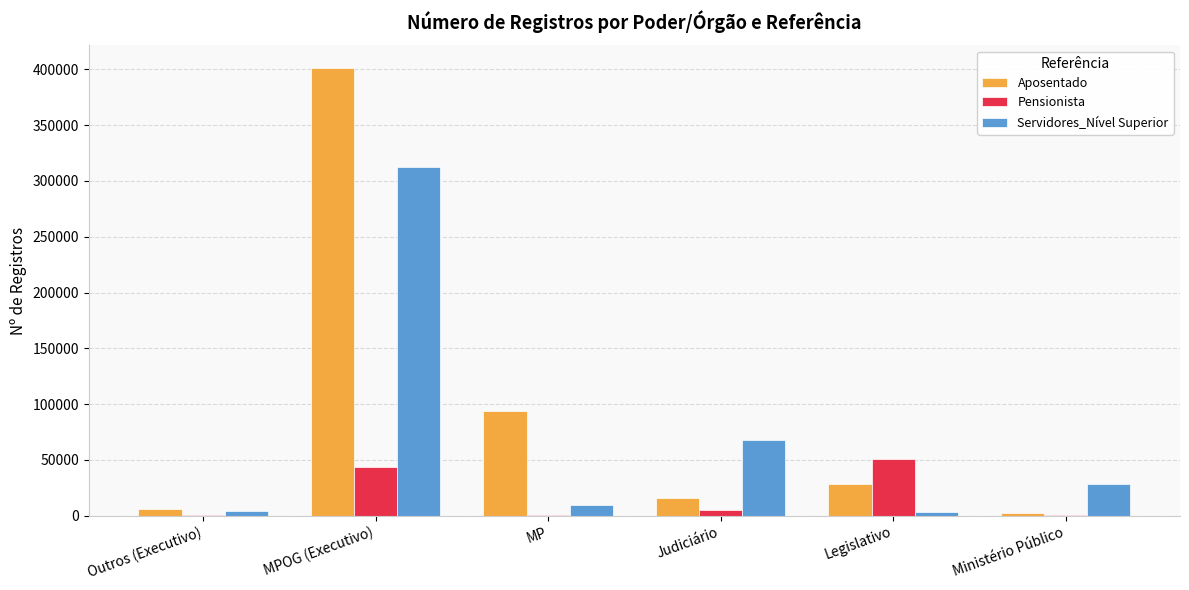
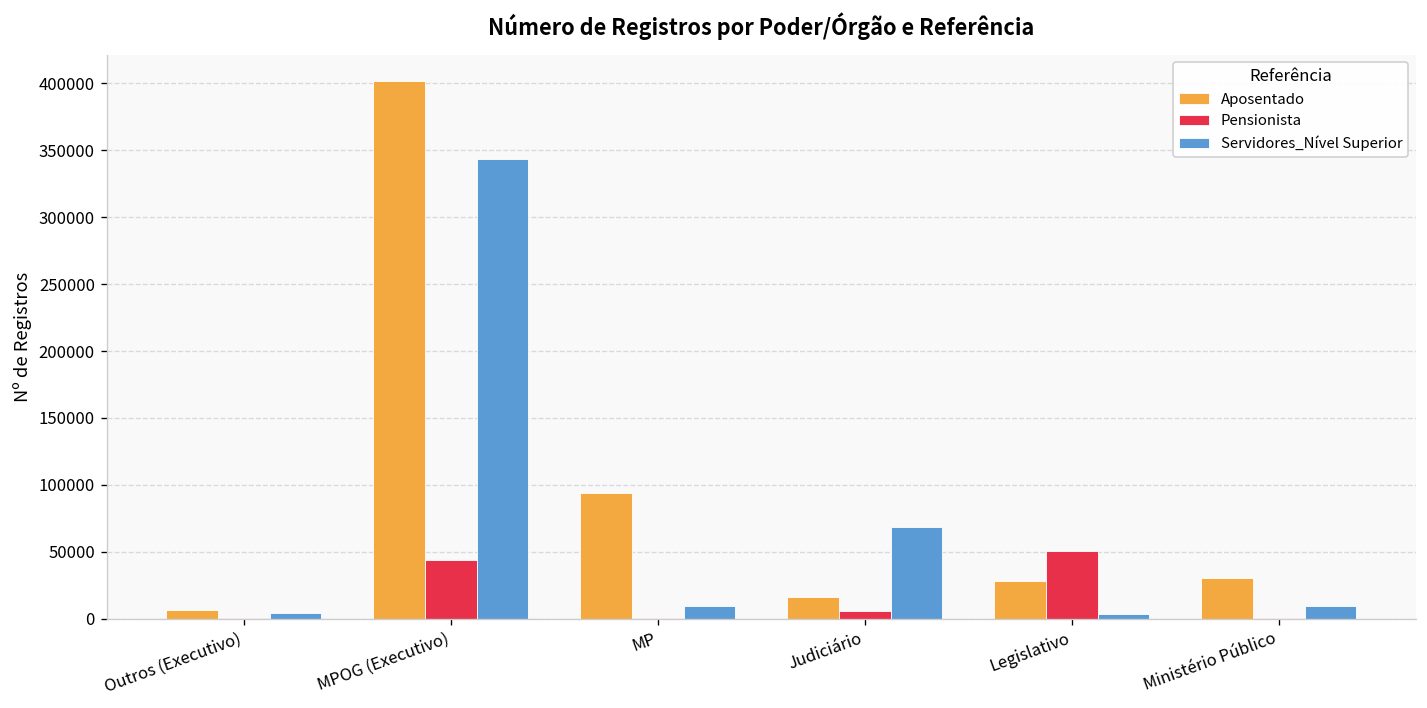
Servidores_Nível Superior, MPOG (Executivo): 312000 -> 343000
Aposentado, Ministério Público: 2000 -> 31000
Servidores_Nível Superior, Ministério Público: 29000 -> 9000
